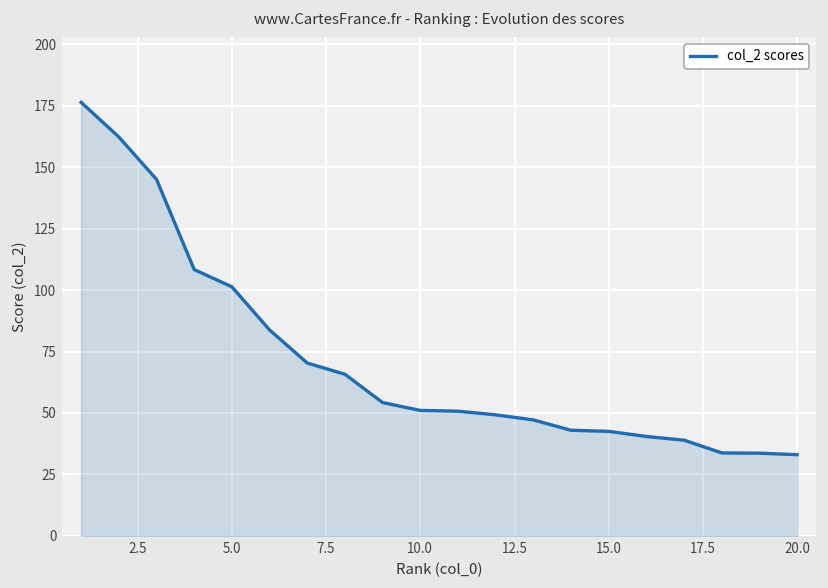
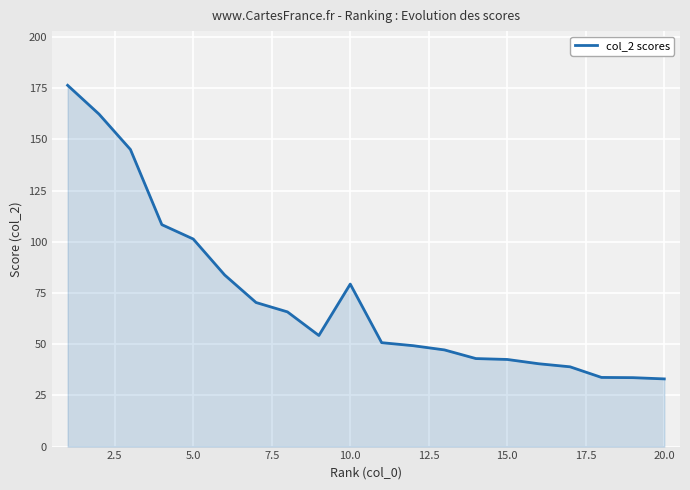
10.0: 51 -> 79
